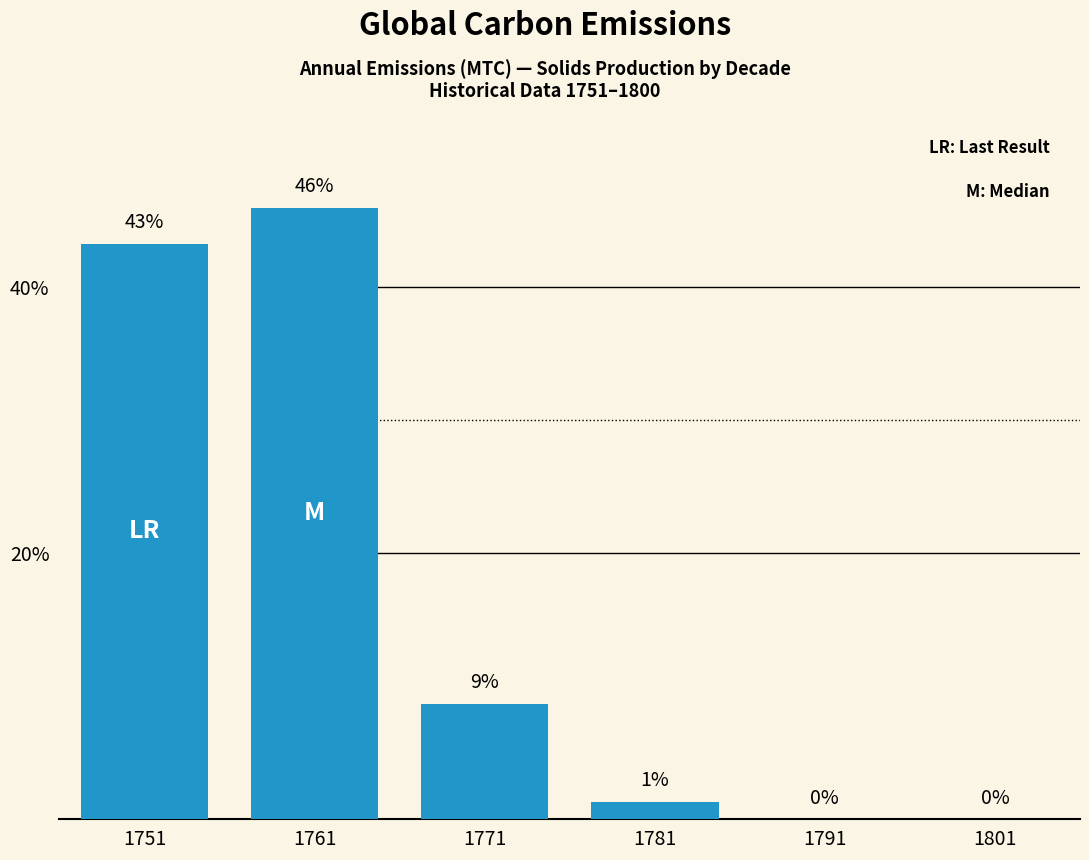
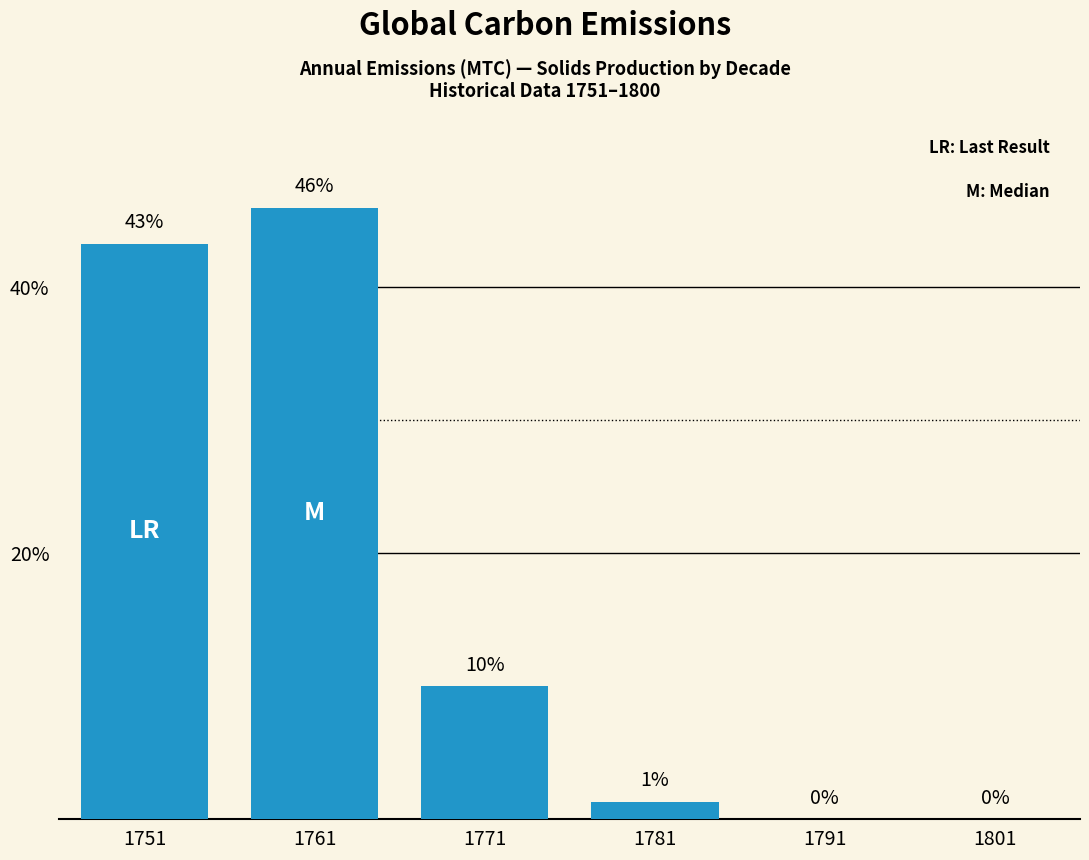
1771: 9% -> 10%
